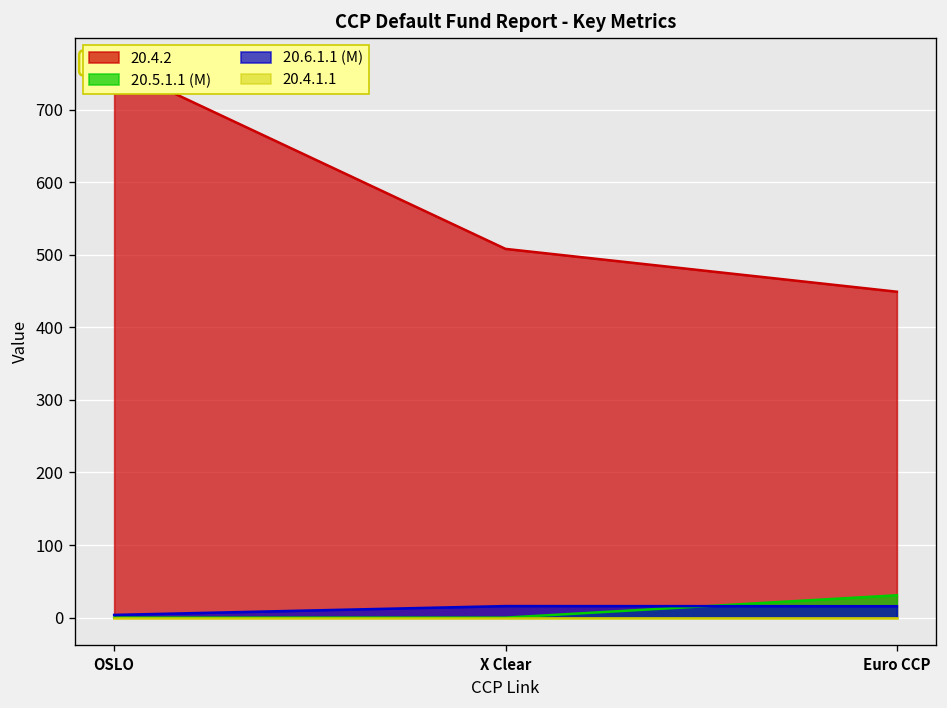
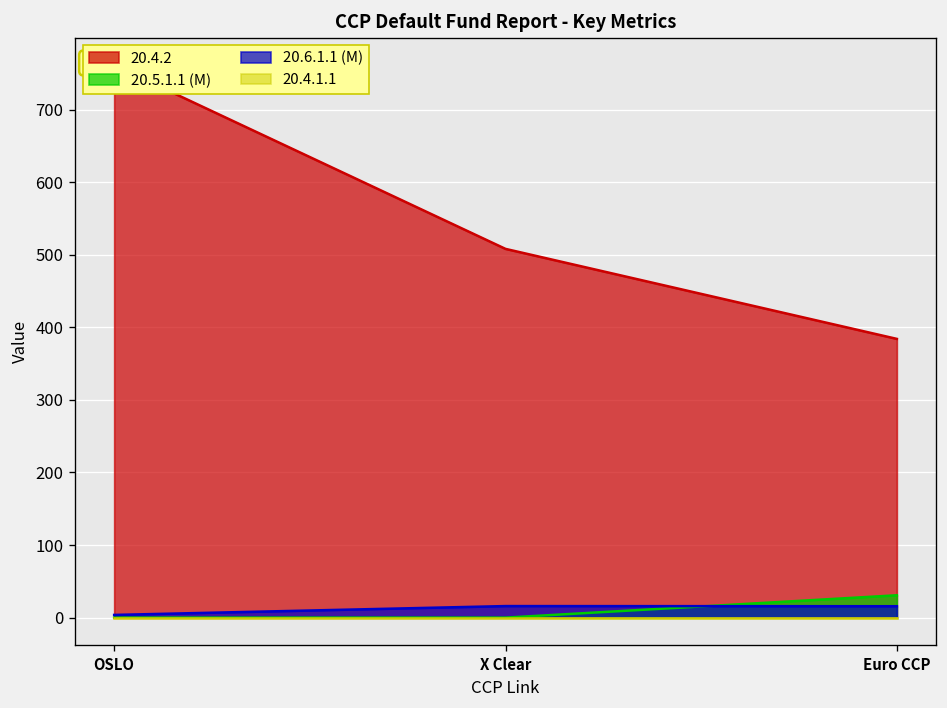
20.4.2, Euro CCP: 450 -> 380
